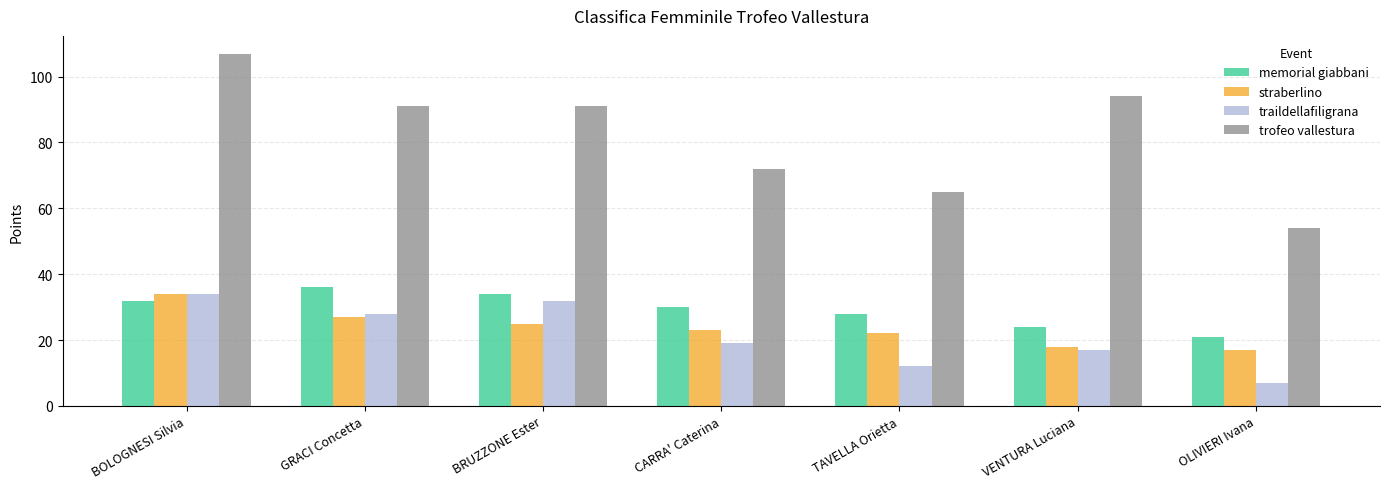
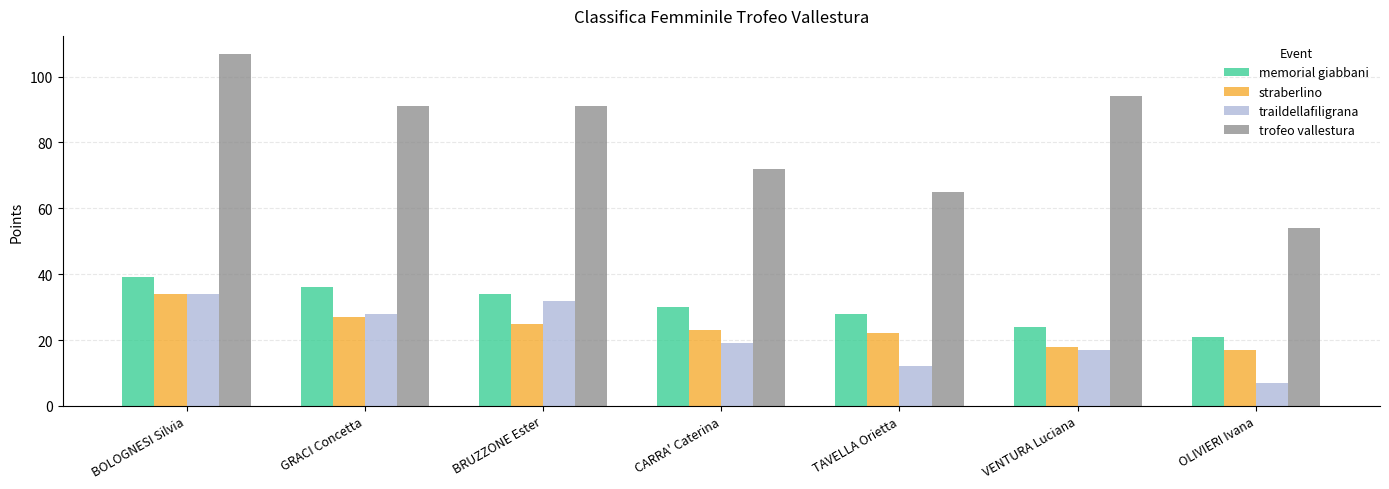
memorial giabbani, BOLOGNESI Silvia: 32 -> 39
